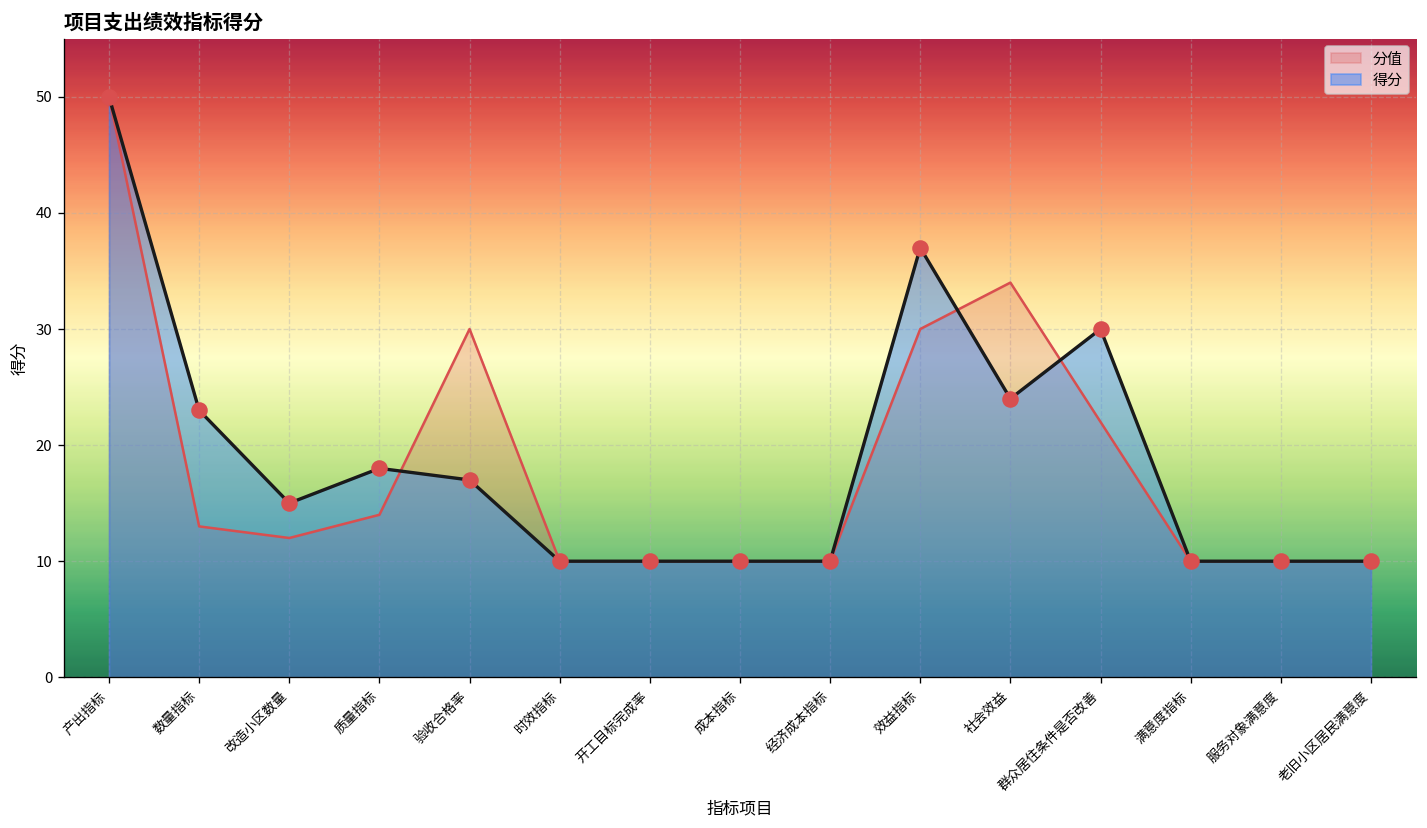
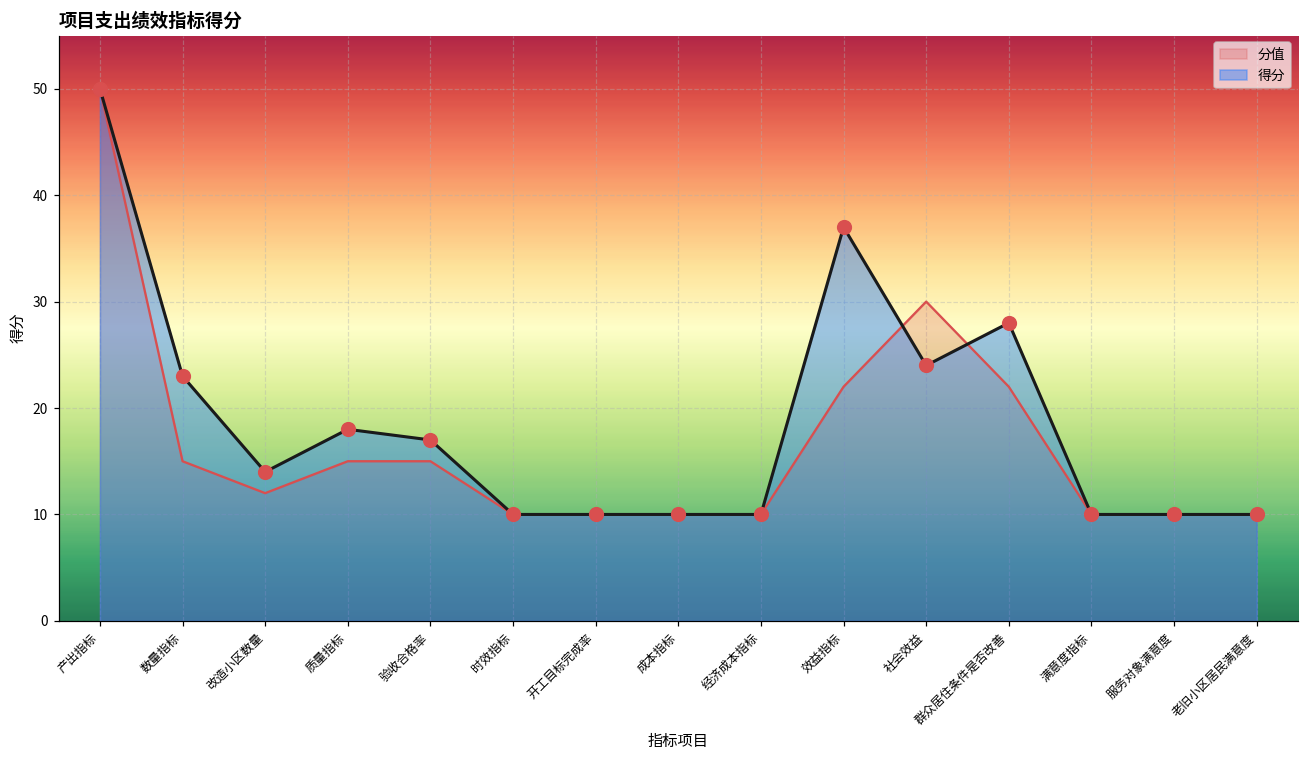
分值, 数量指标: 13 -> 15
得分, 改造小区数量: 15 -> 14
分值, 质量指标: 14 -> 15
分值, 验收合格率: 30 -> 15
分值, 效益指标: 30 -> 22
分值, 社会效益: 34 -> 30
得分, 群众居住条件是否改善: 30 -> 28
